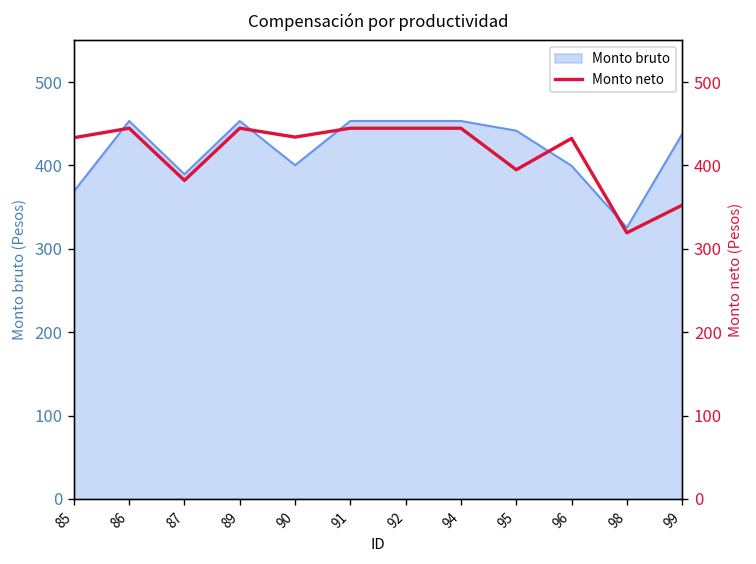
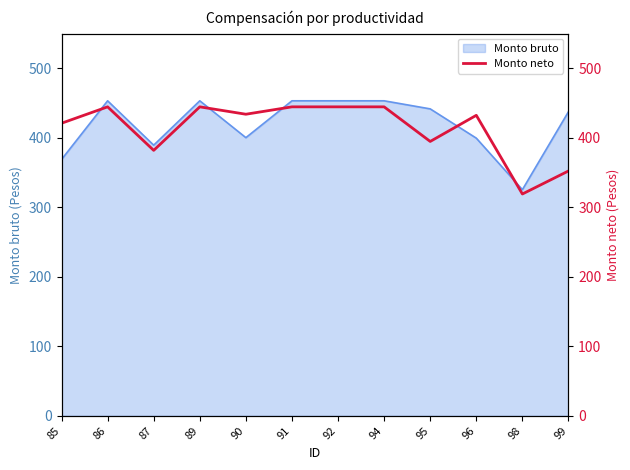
Monto neto, 85: 430 -> 420
